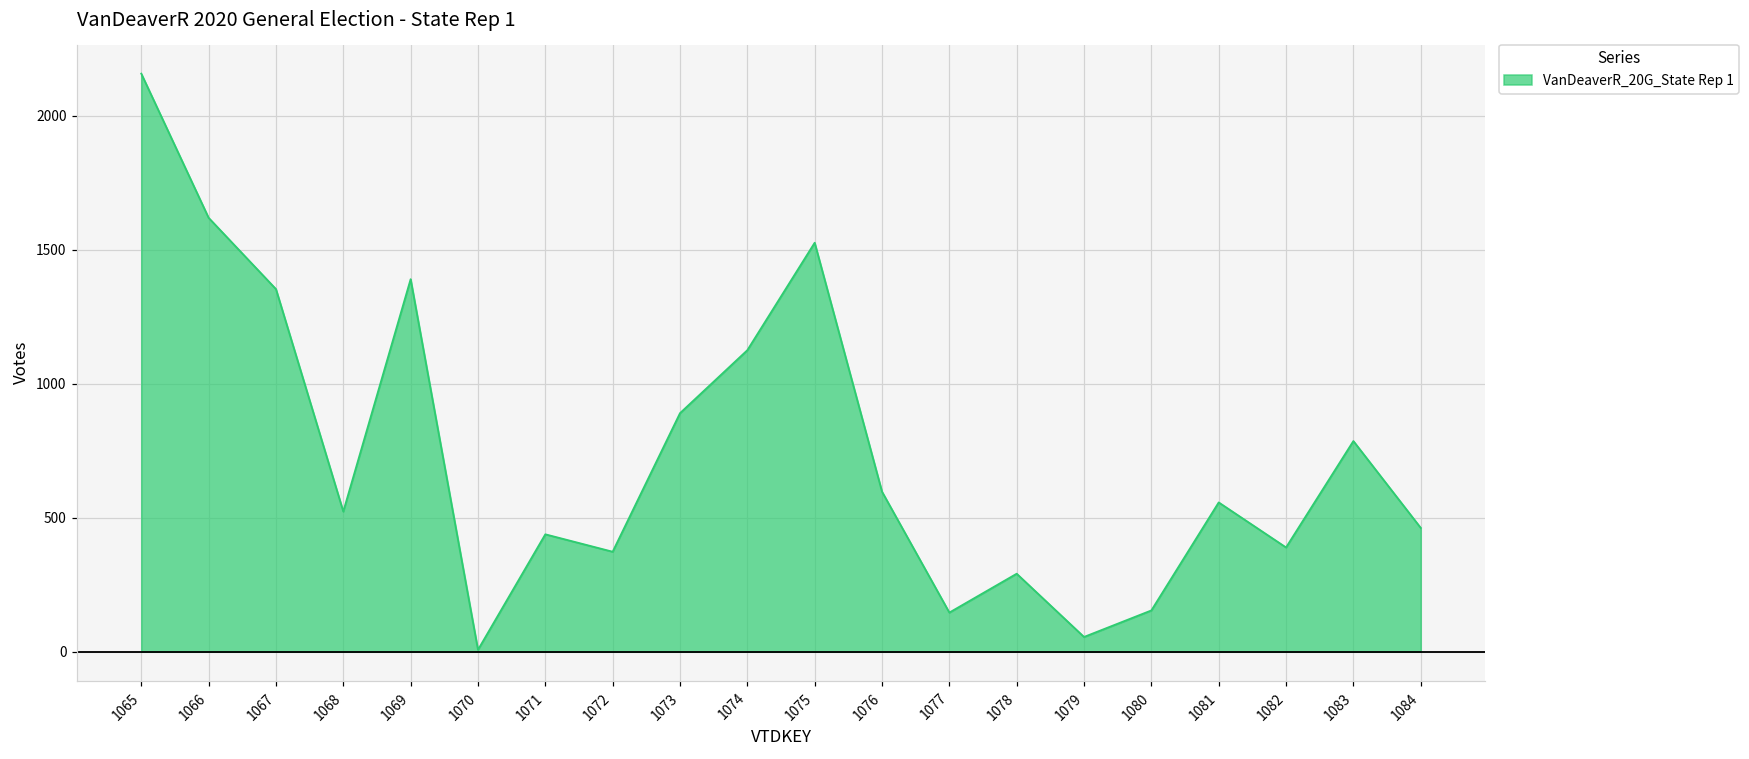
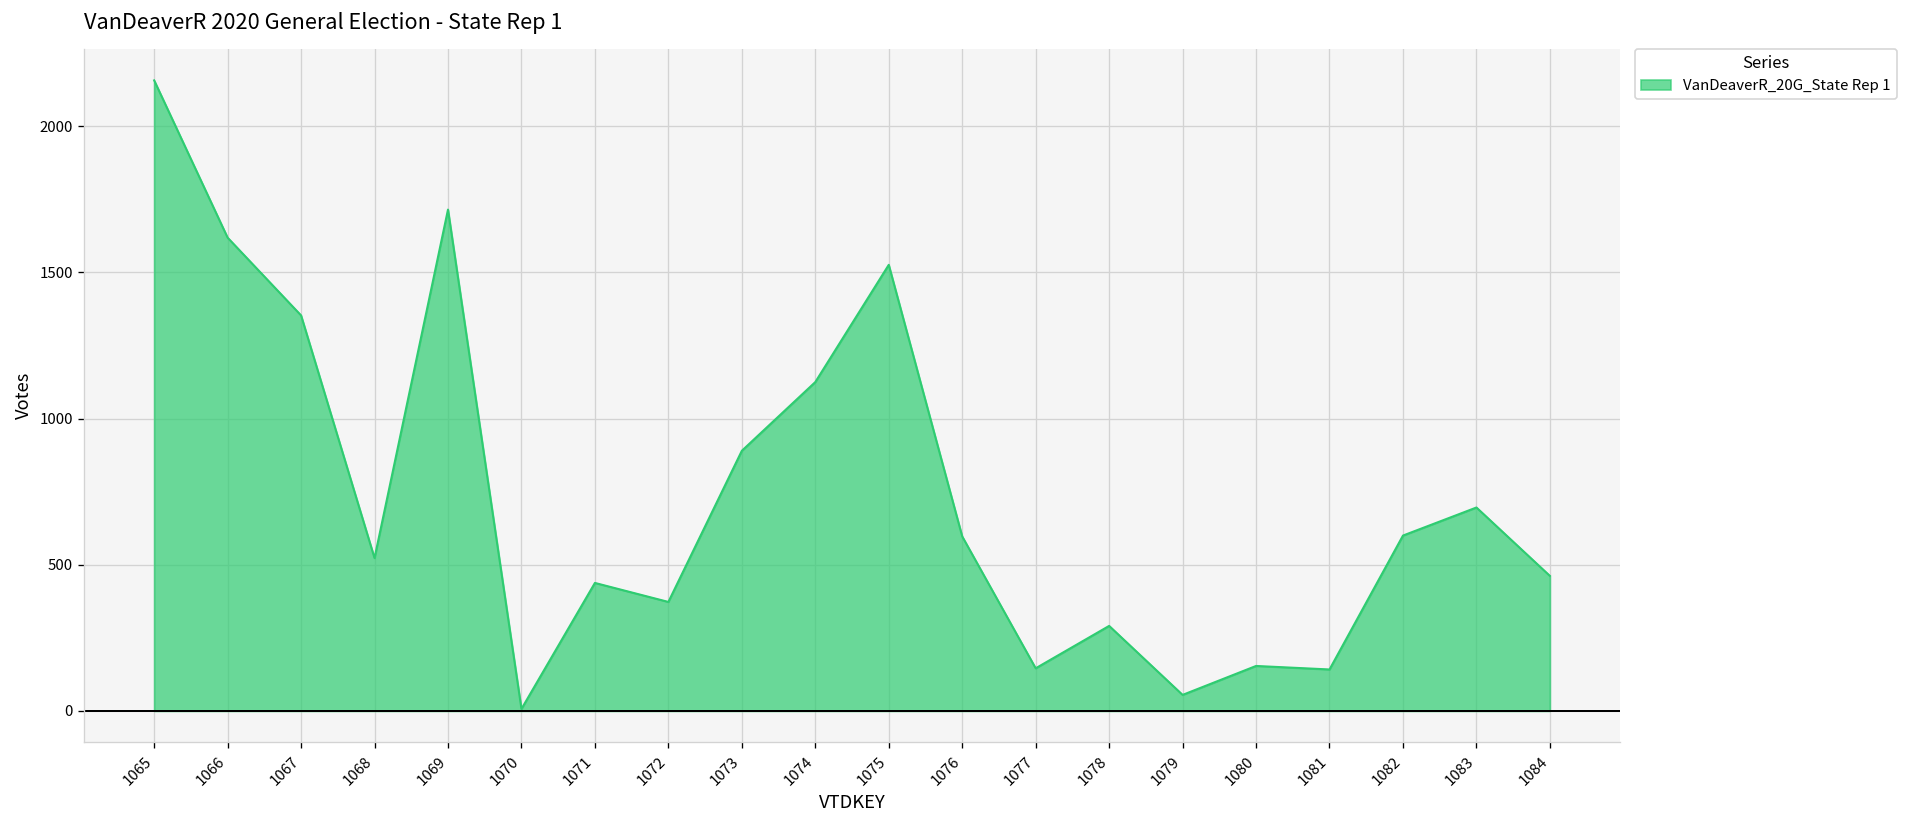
1069: 1390 -> 1720
1081: 560 -> 140
1082: 390 -> 600
1083: 790 -> 700
